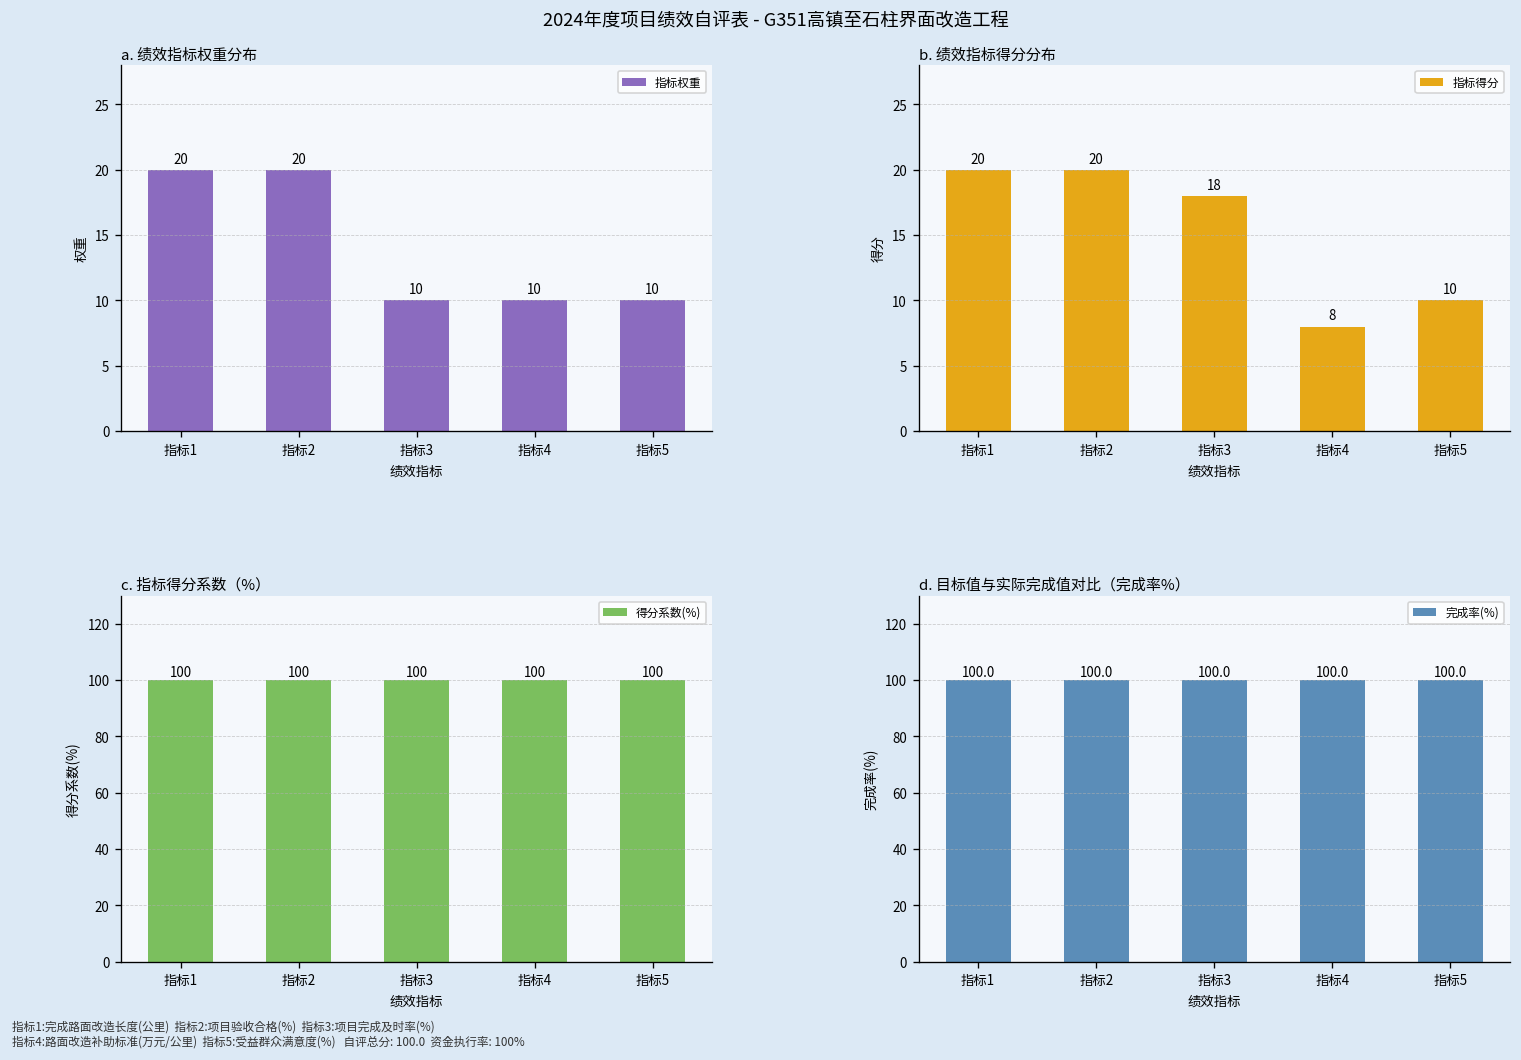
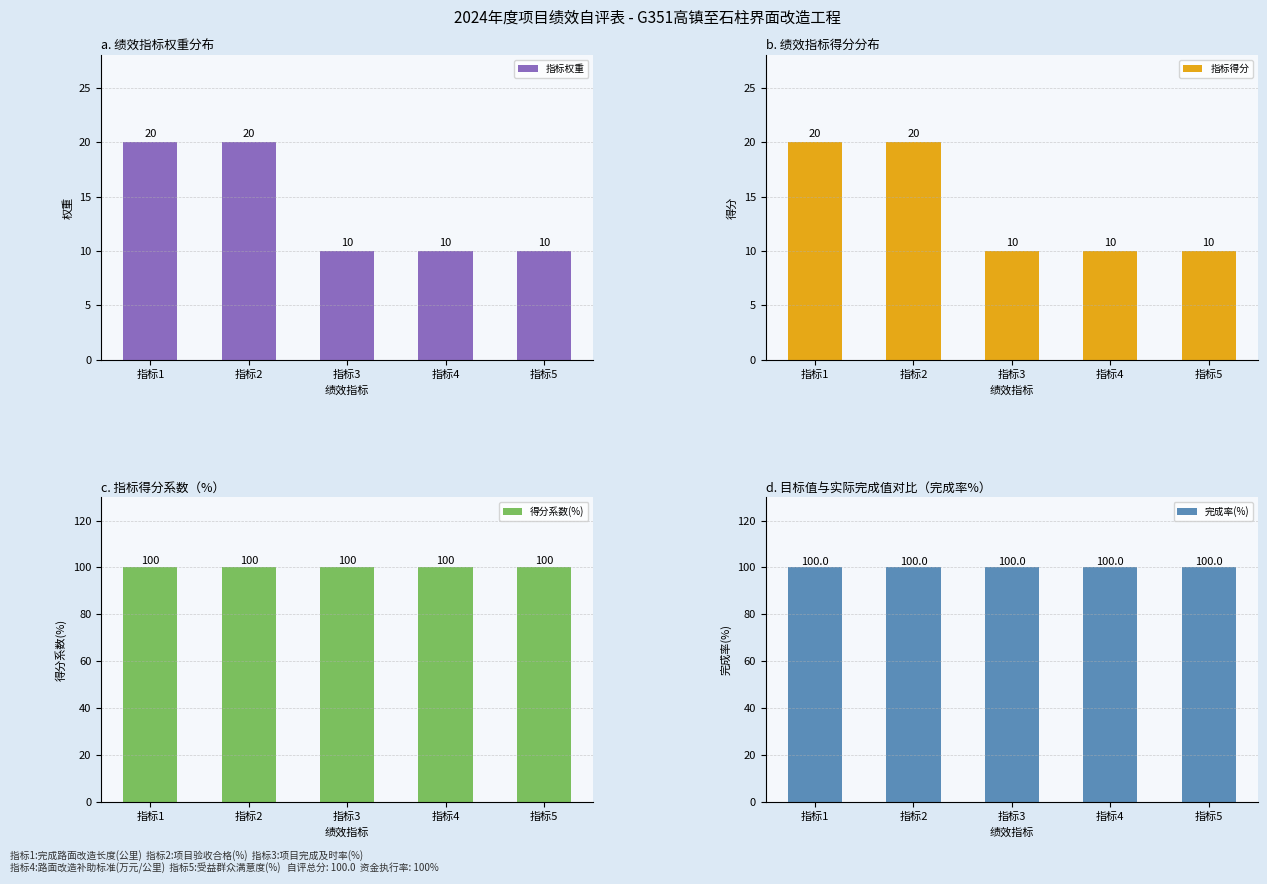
b. 绩效指标得分分布, 指标3: 18 -> 10
b. 绩效指标得分分布, 指标4: 8 -> 10
